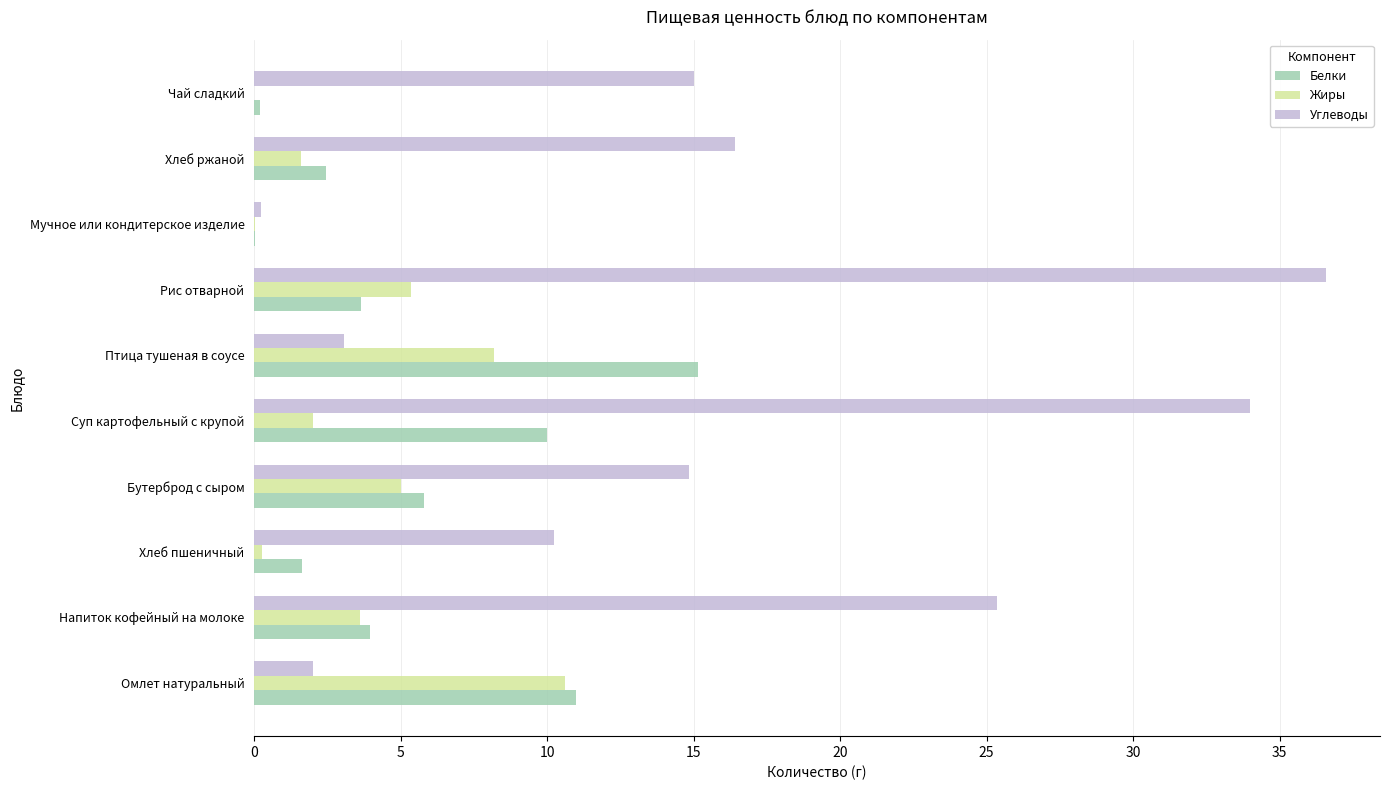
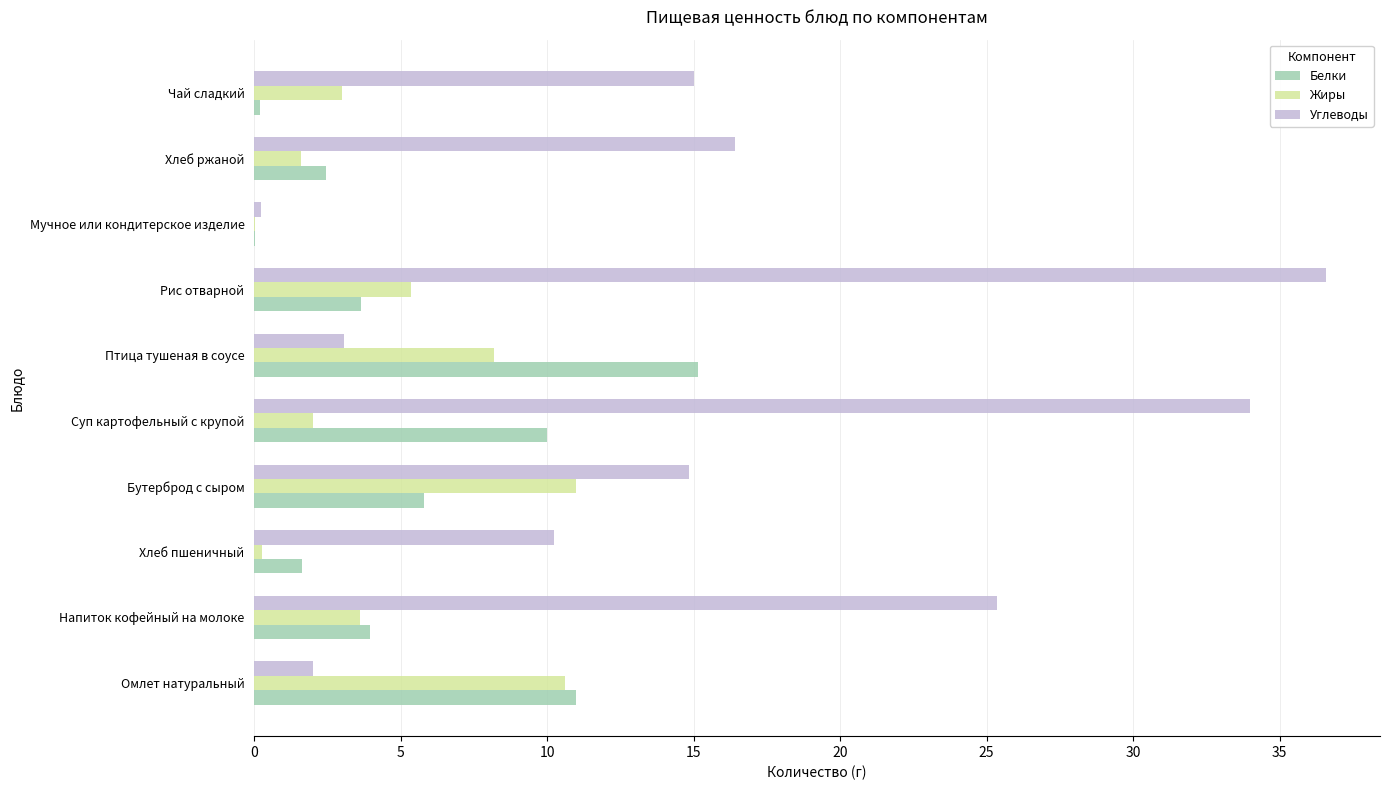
Жиры, Чай сладкий: 0 -> 3
Жиры, Бутерброд с сыром: 5 -> 11
